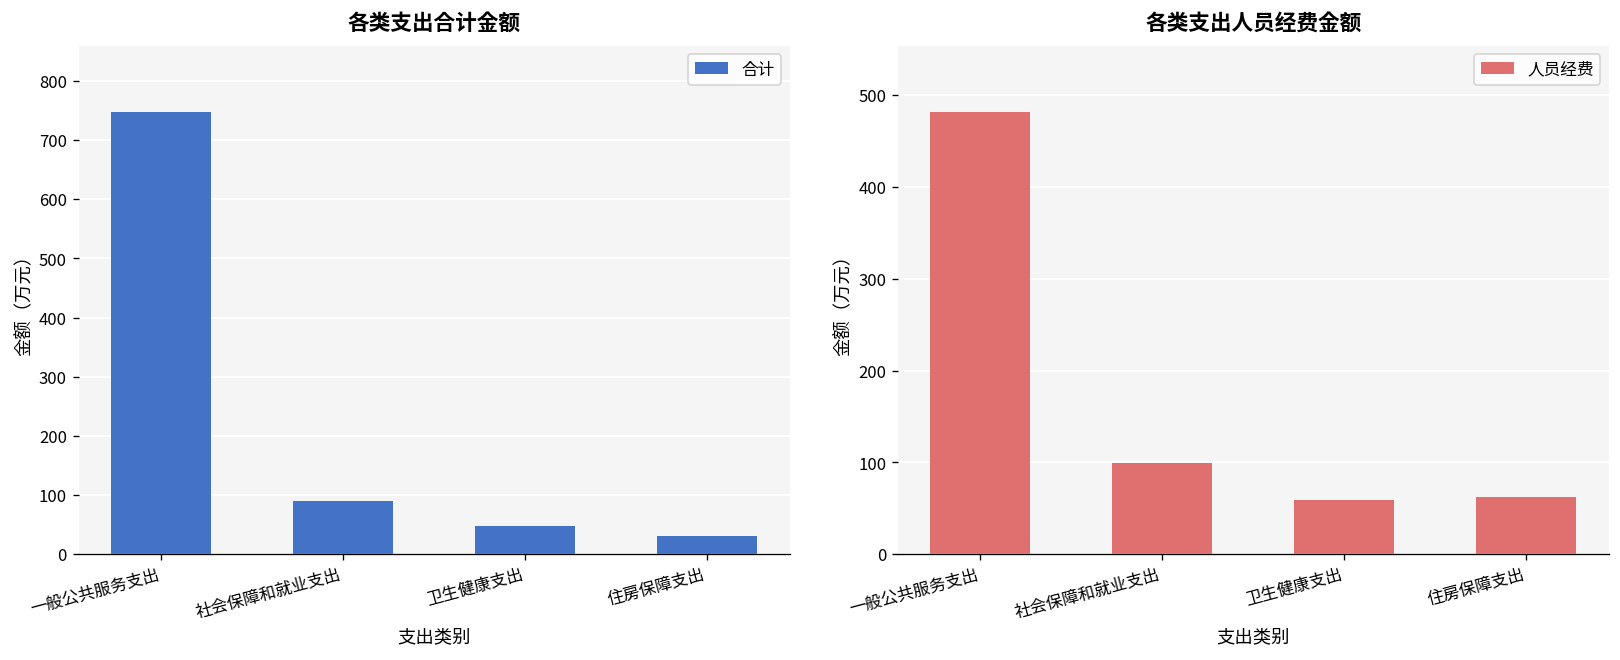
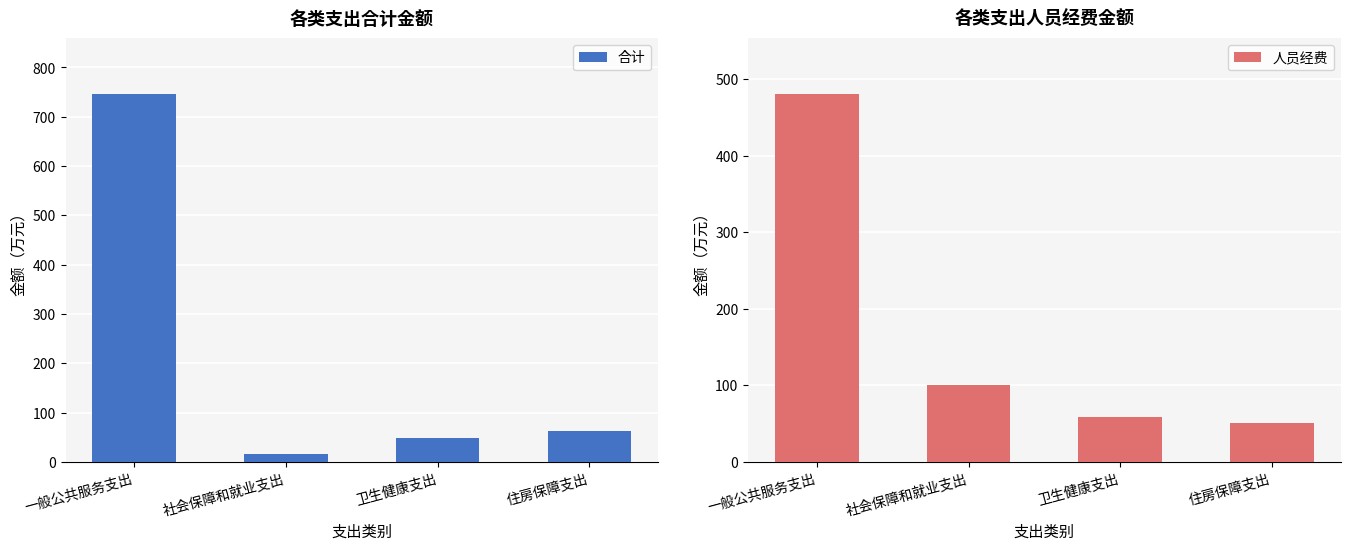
各类支出合计金额, 社会保障和就业支出: 90 -> 20
各类支出合计金额, 住房保障支出: 30 -> 60
各类支出人员经费金额, 住房保障支出: 60 -> 50
